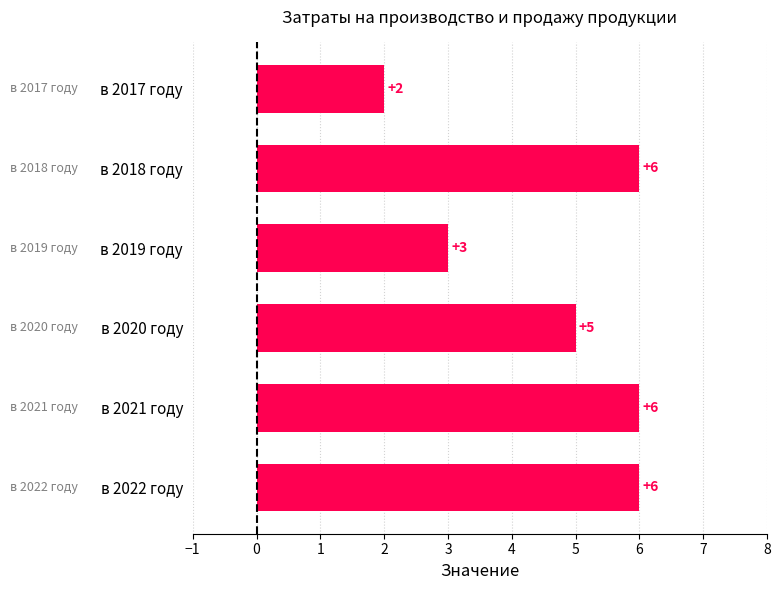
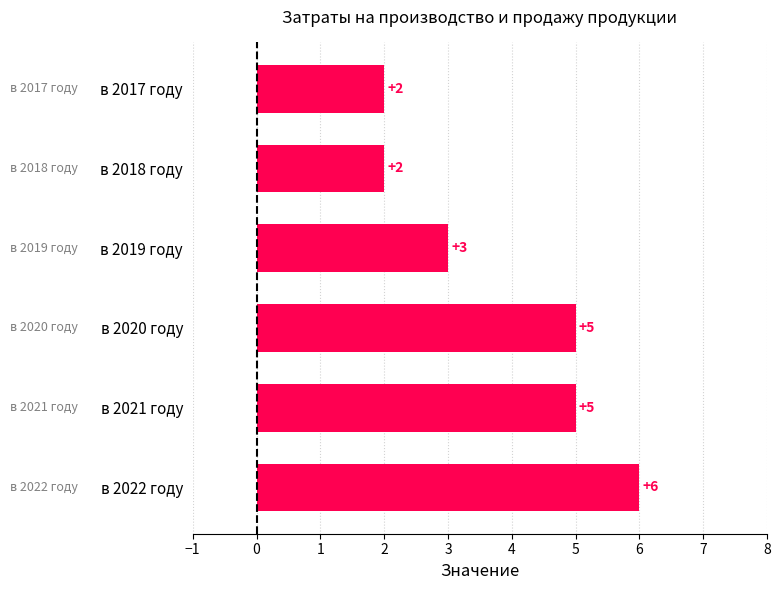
в 2018 году: +6 -> +2
в 2021 году: +6 -> +5
